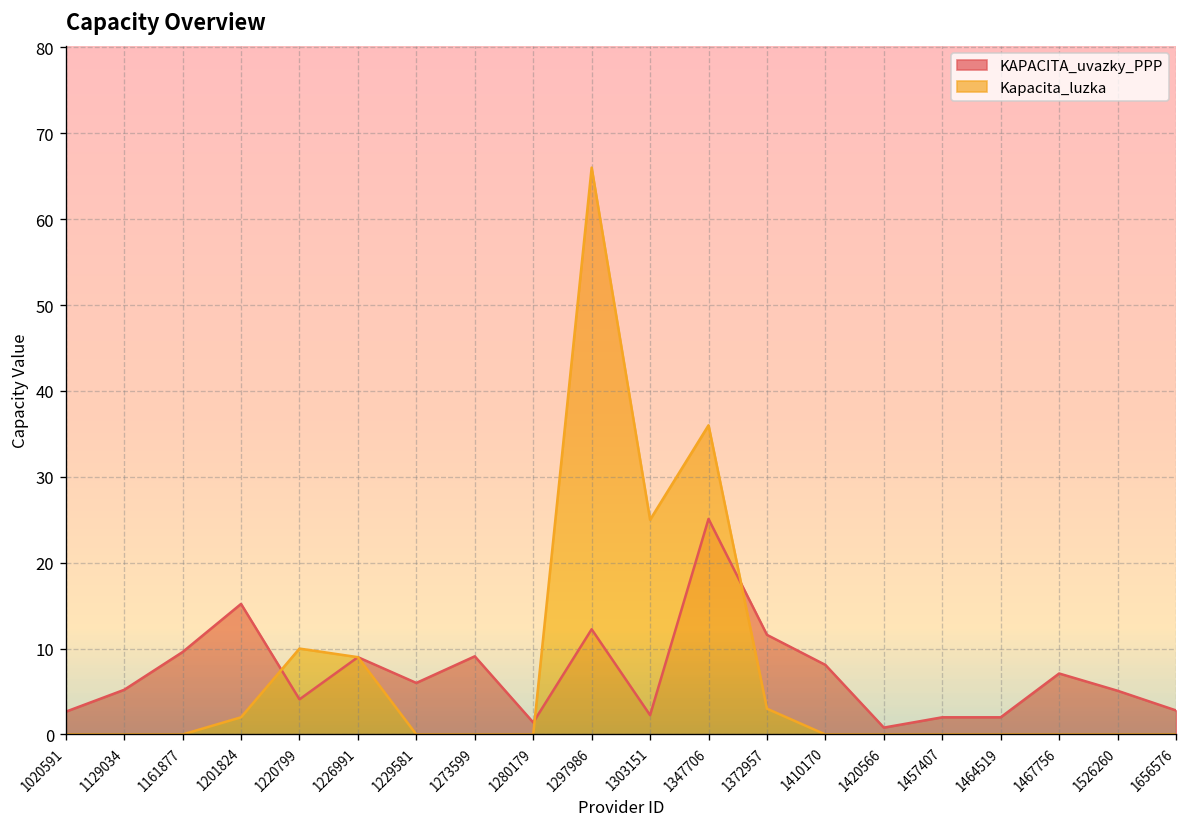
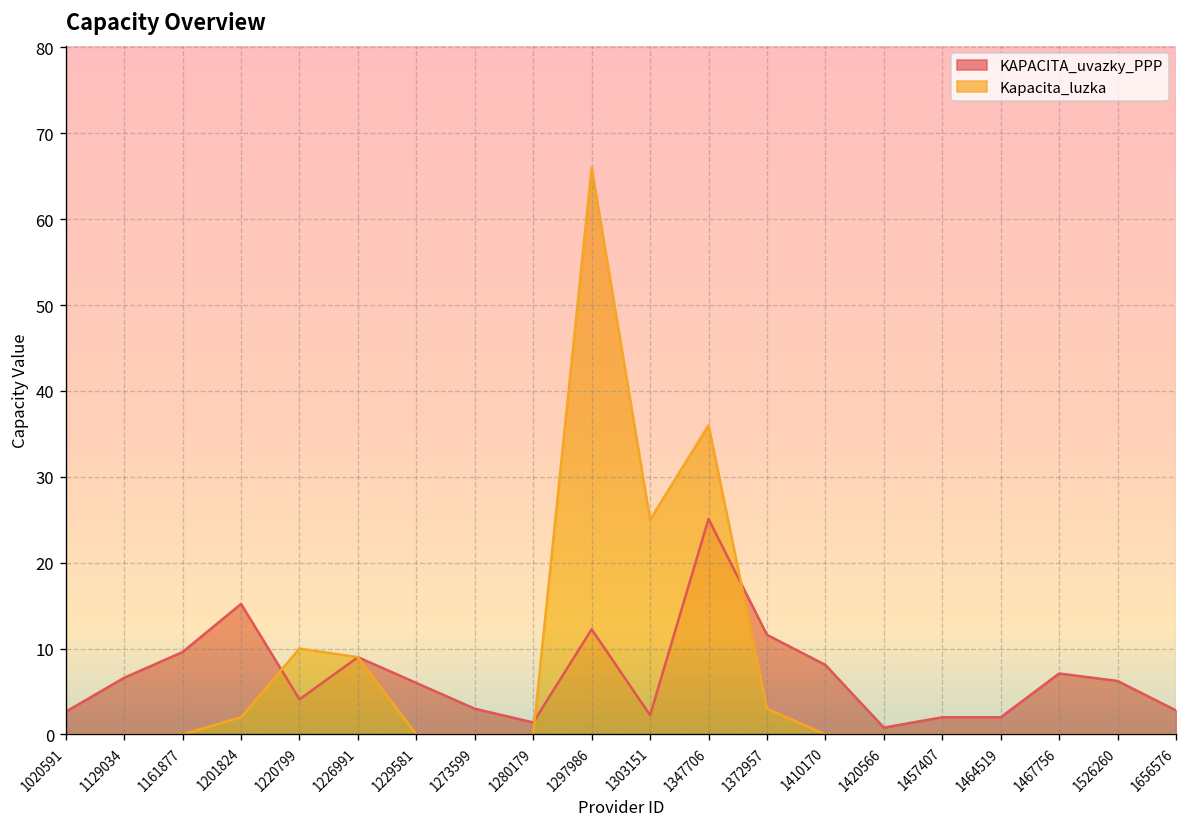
KAPACITA_uvazky_PPP, 1129034: 5 -> 7
KAPACITA_uvazky_PPP, 1273599: 9 -> 3
KAPACITA_uvazky_PPP, 1526260: 5 -> 6
